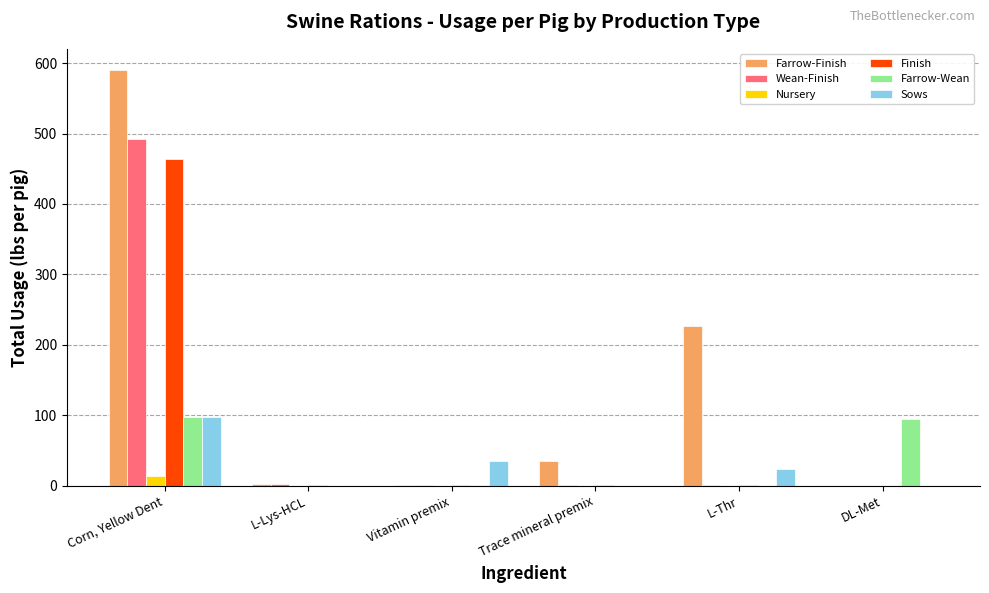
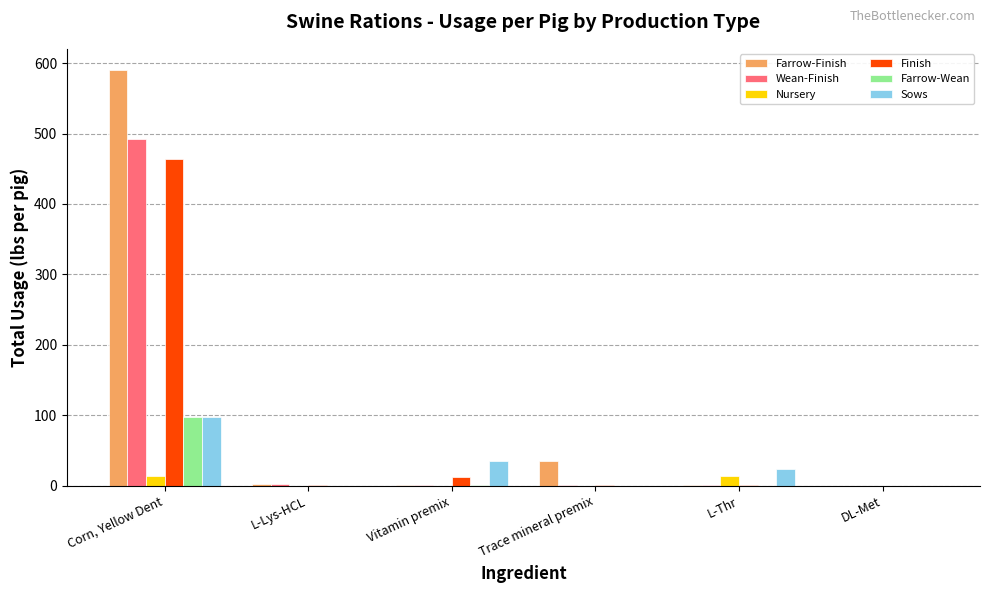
Finish, Vitamin premix: 0 -> 10
Farrow-Finish, L-Thr: 230 -> 0
Nursery, L-Thr: 0 -> 10
Farrow-Wean, DL-Met: 100 -> 0
